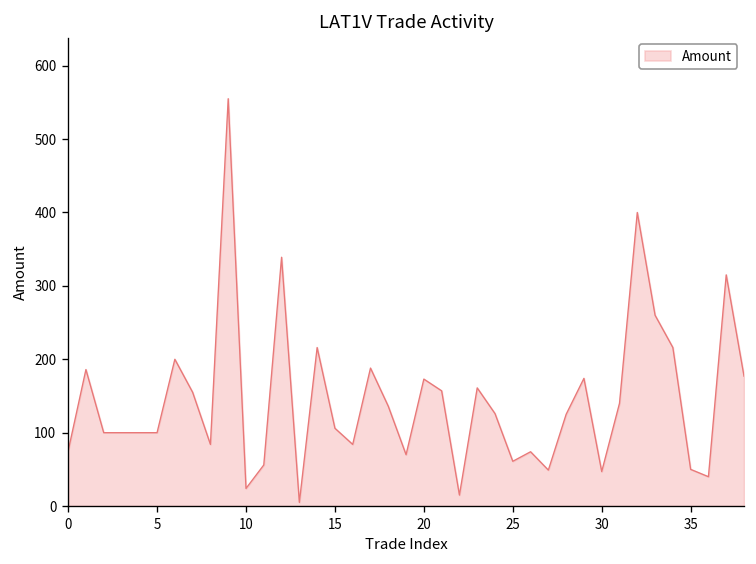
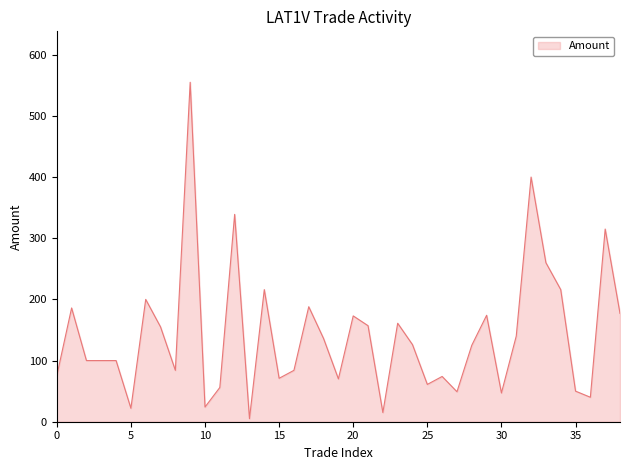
5: 100 -> 20
15: 110 -> 70
